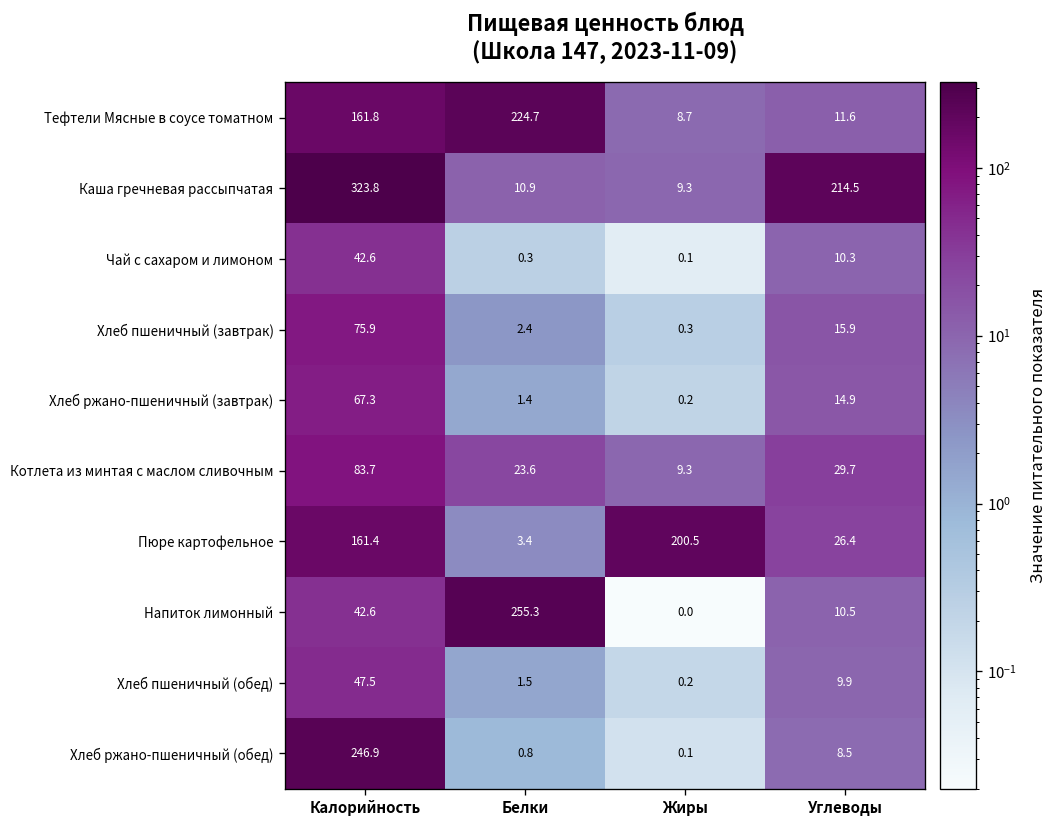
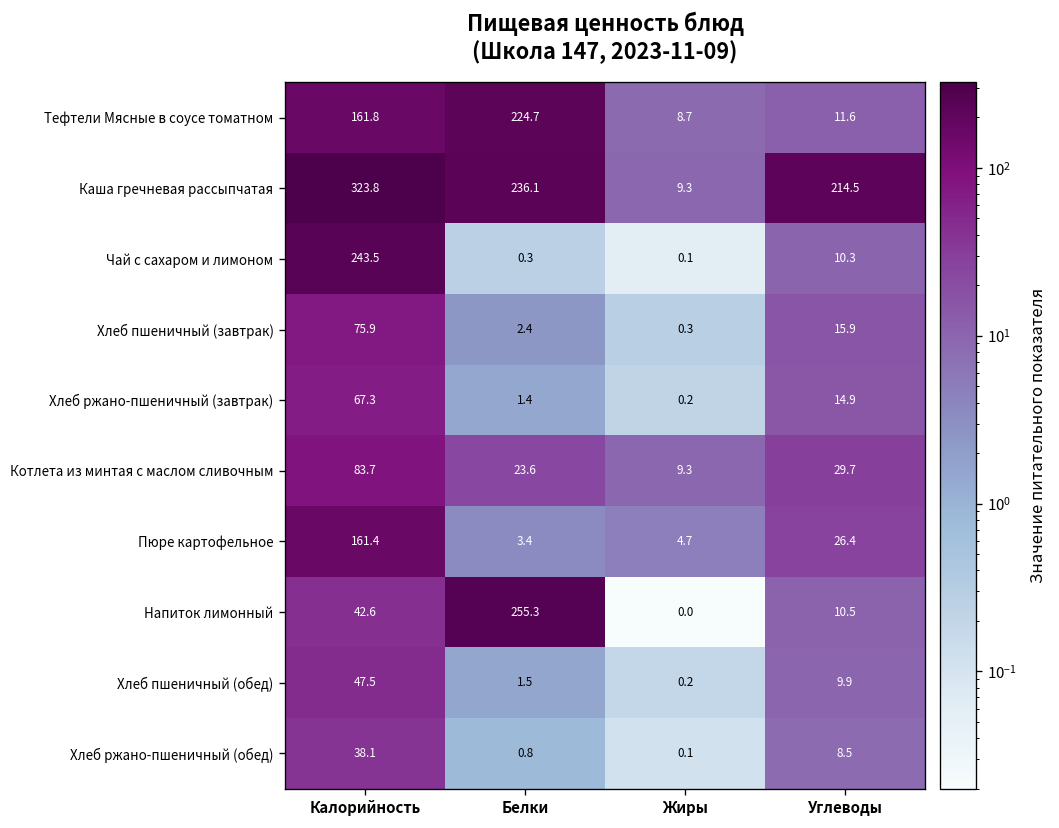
Каша гречневая рассыпчатая, Белки: 10.9 -> 236.1
Чай с сахаром и лимоном, Калорийность: 42.6 -> 243.5
Пюре картофельное, Жиры: 200.5 -> 4.7
Хлеб ржано-пшеничный (обед), Калорийность: 246.9 -> 38.1
